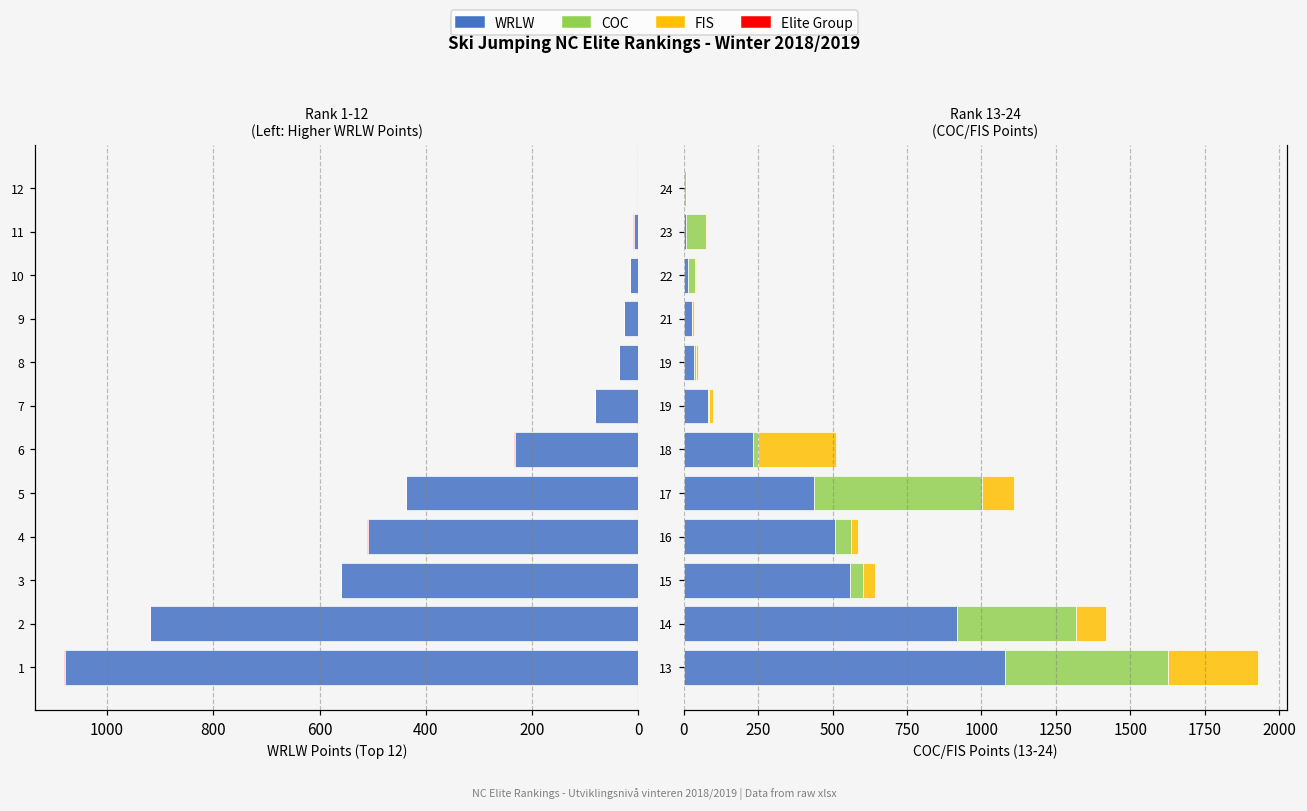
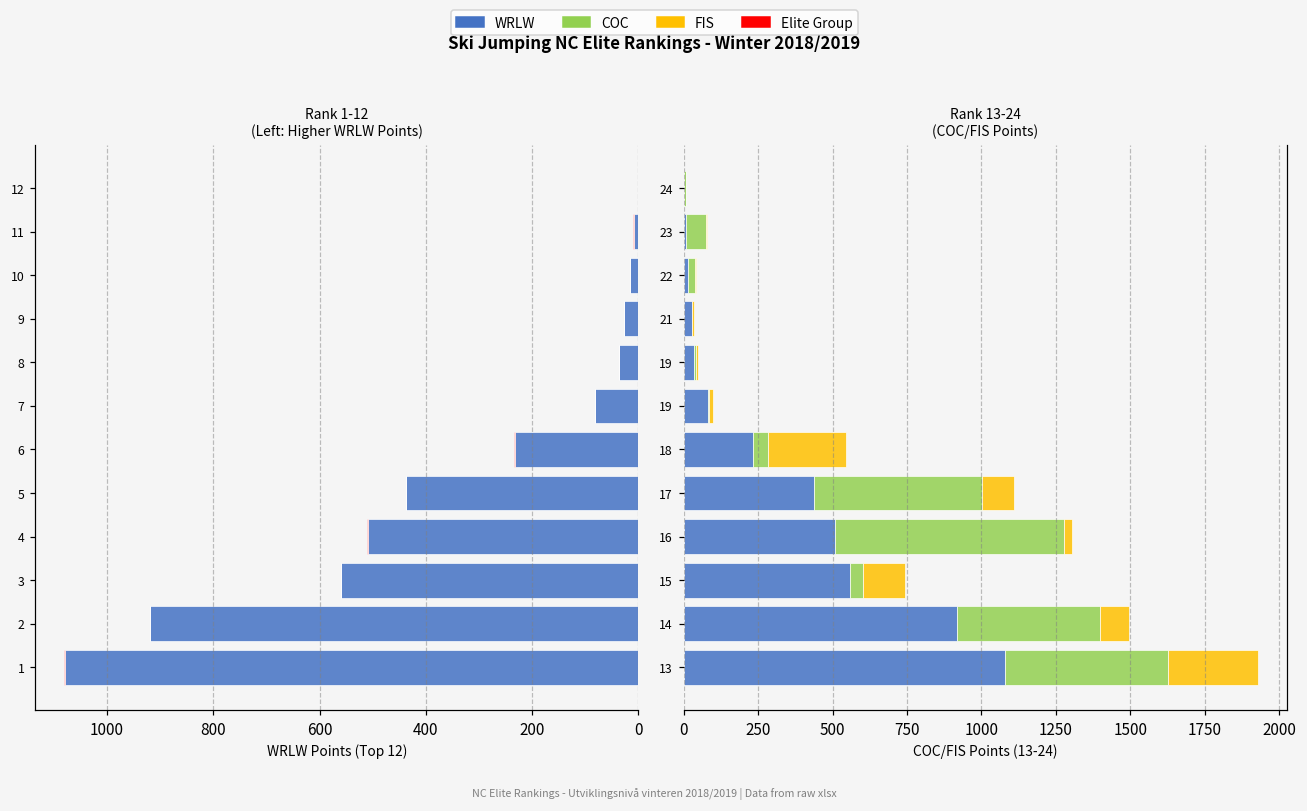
Rank 13-24 (COC/FIS Points), COC, 18: 20 -> 50
Rank 13-24 (COC/FIS Points), COC, 16: 50 -> 770
Rank 13-24 (COC/FIS Points), FIS, 15: 40 -> 140
Rank 13-24 (COC/FIS Points), COC, 14: 400 -> 480
